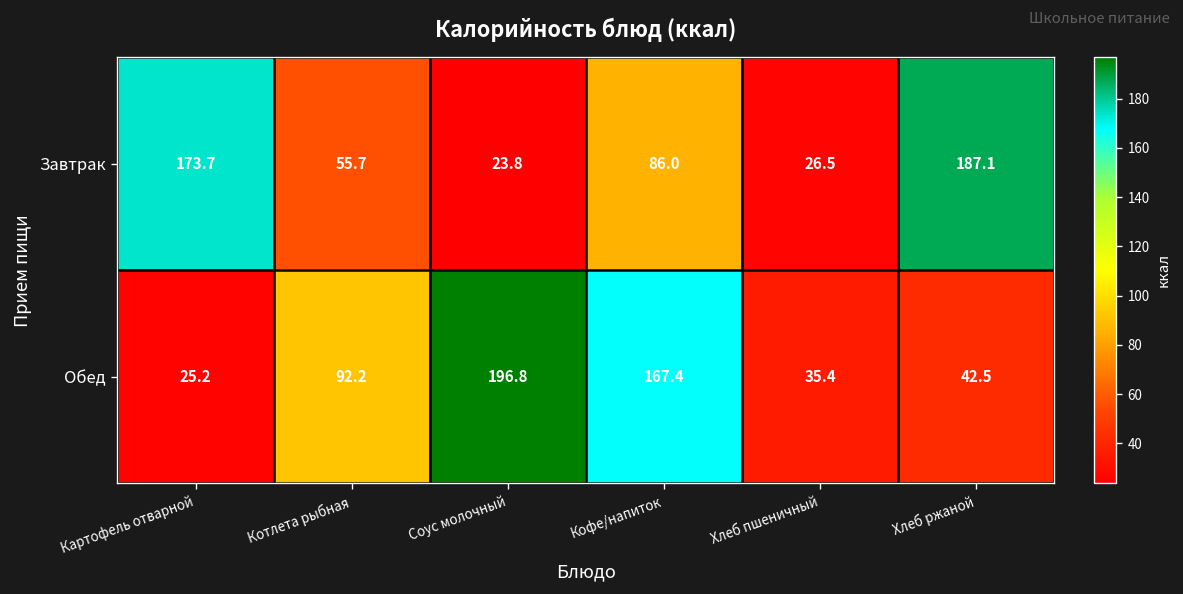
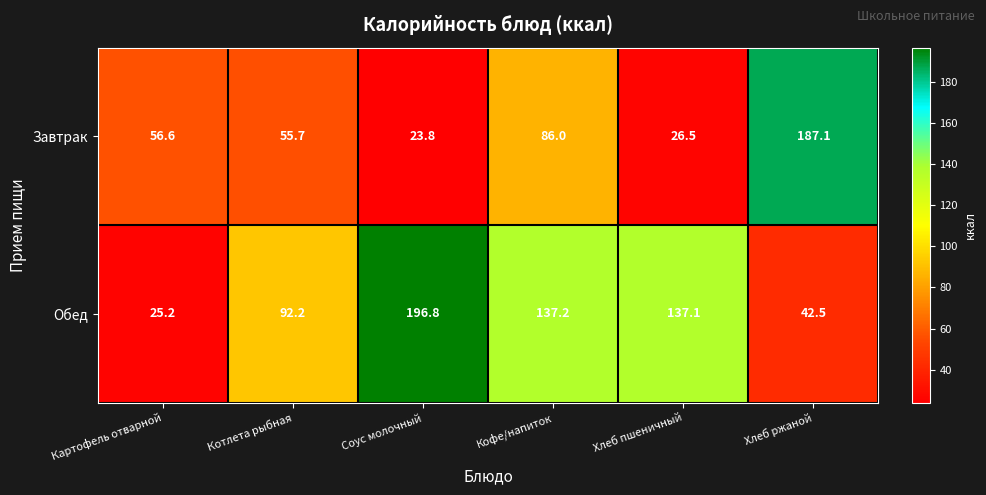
Завтрак, Картофель отварной: 173.7 -> 56.6
Обед, Кофе/напиток: 167.4 -> 137.2
Обед, Хлеб пшеничный: 35.4 -> 137.1
